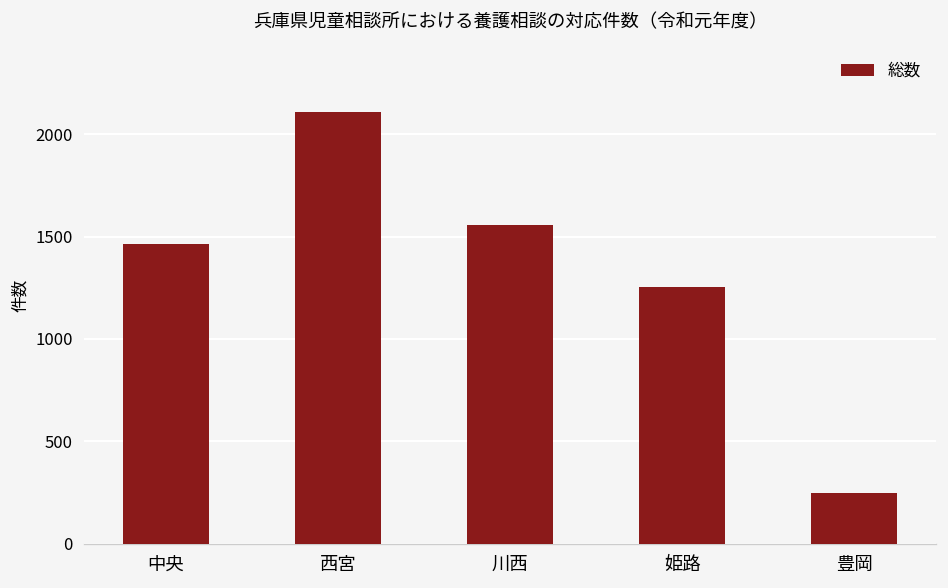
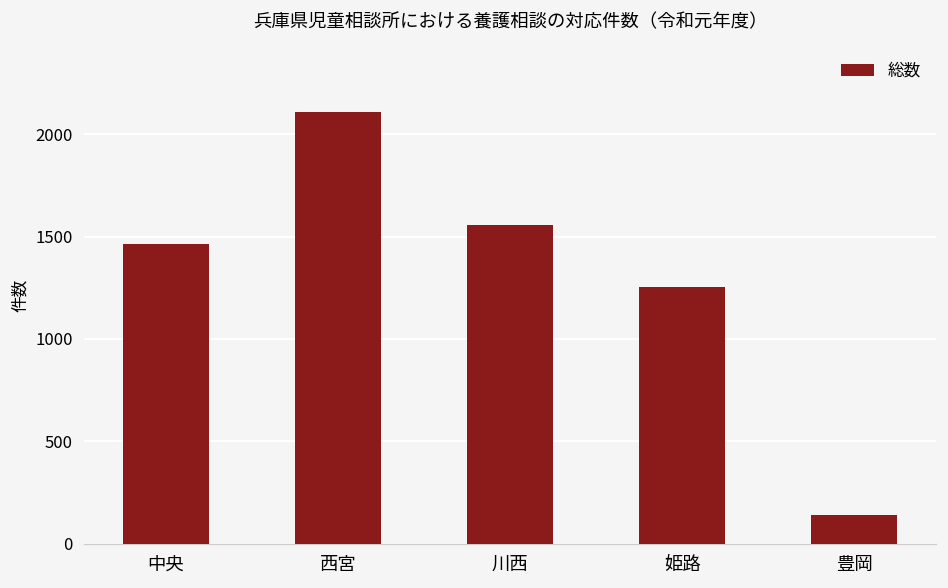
豊岡: 250 -> 140
